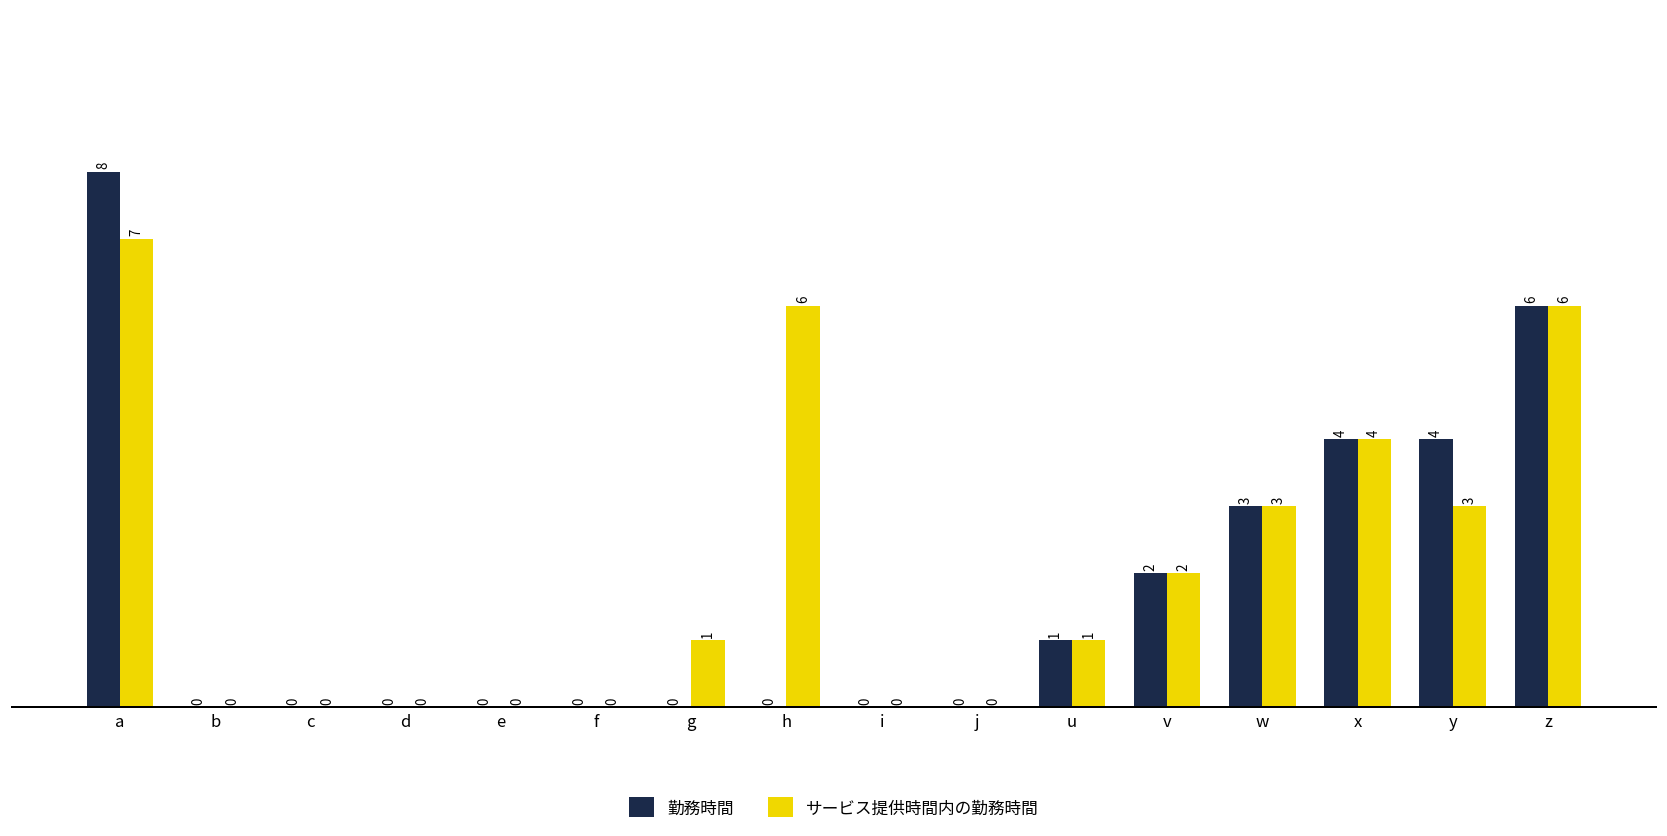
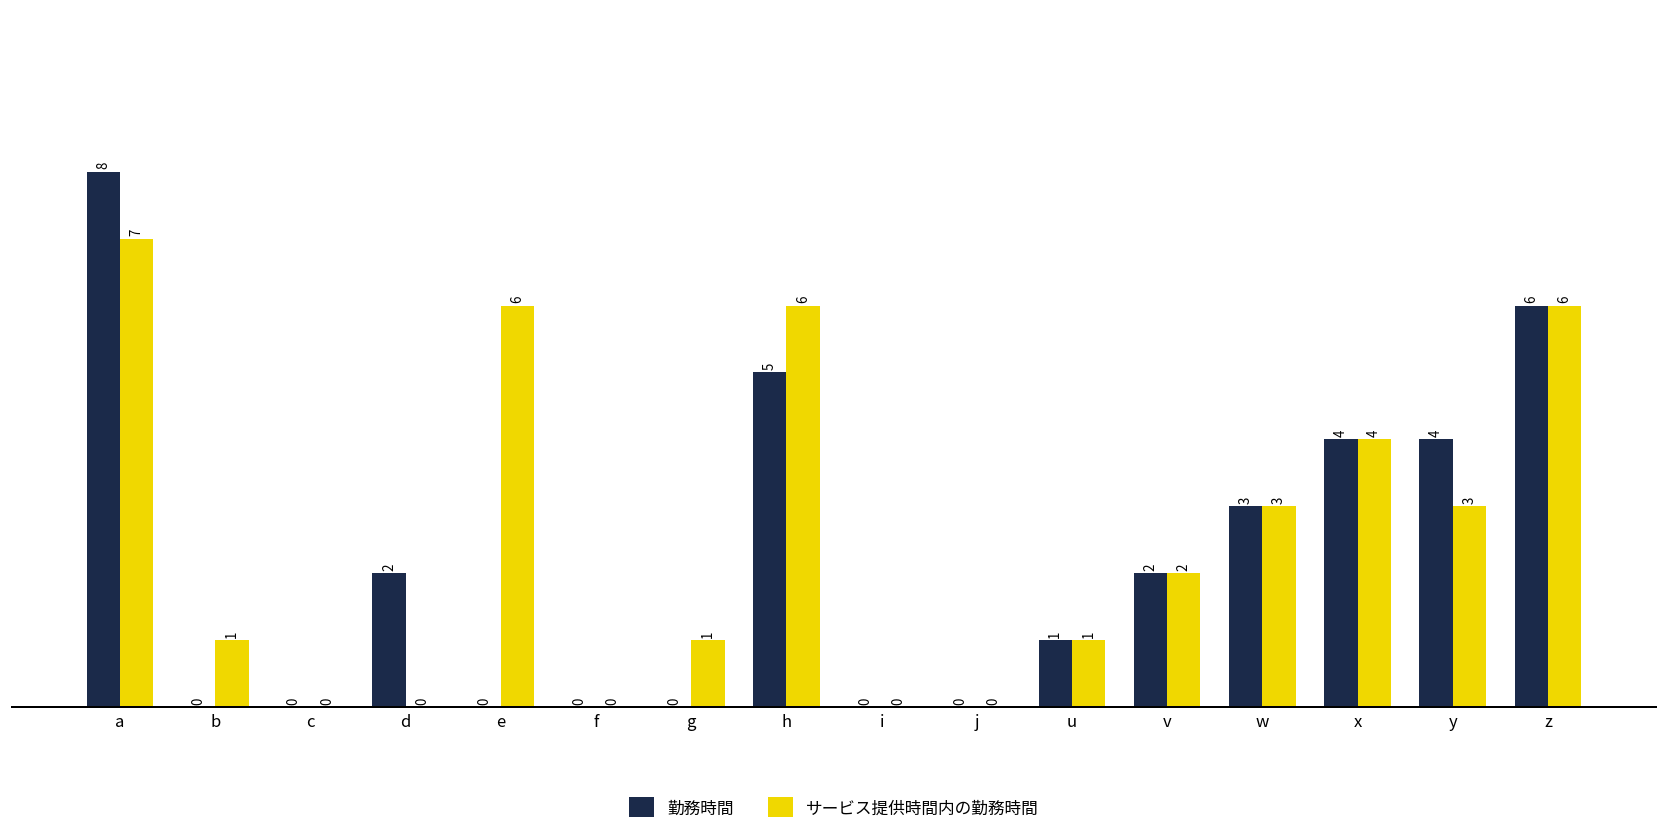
サービス提供時間内の勤務時間, b: 0 -> 1
勤務時間, d: 0 -> 2
サービス提供時間内の勤務時間, e: 0 -> 6
勤務時間, h: 0 -> 5
